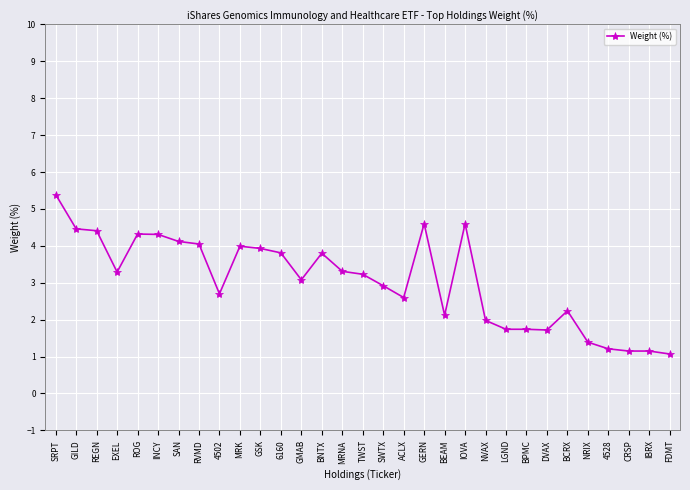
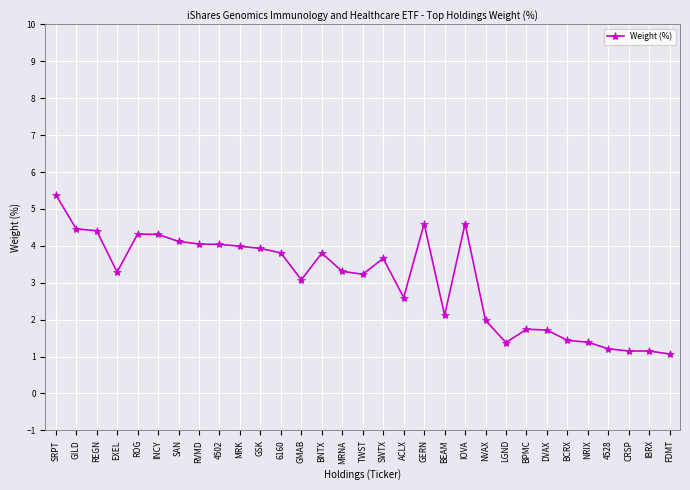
4502: 2.7 -> 4.0
SWTX: 2.9 -> 3.7
LGND: 1.7 -> 1.4
BCRX: 2.2 -> 1.4
